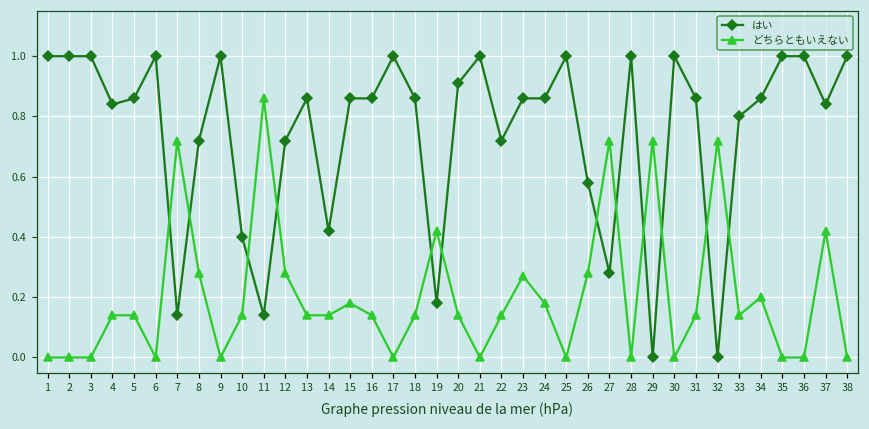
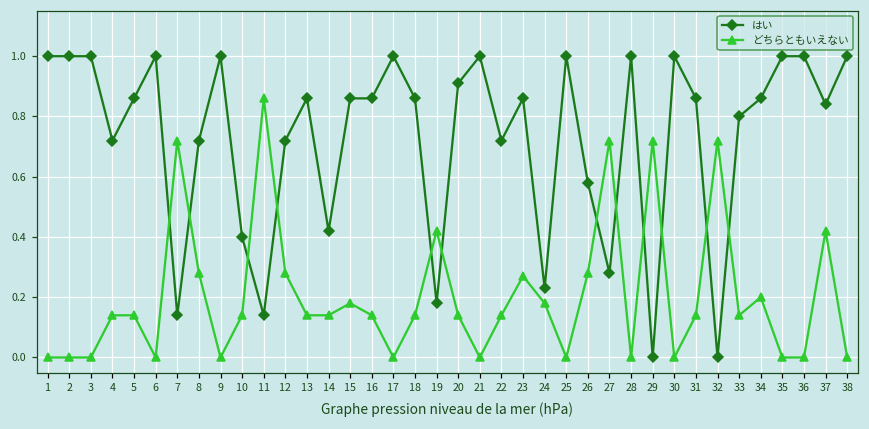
はい, 4: 0.84 -> 0.72
はい, 24: 0.86 -> 0.23
